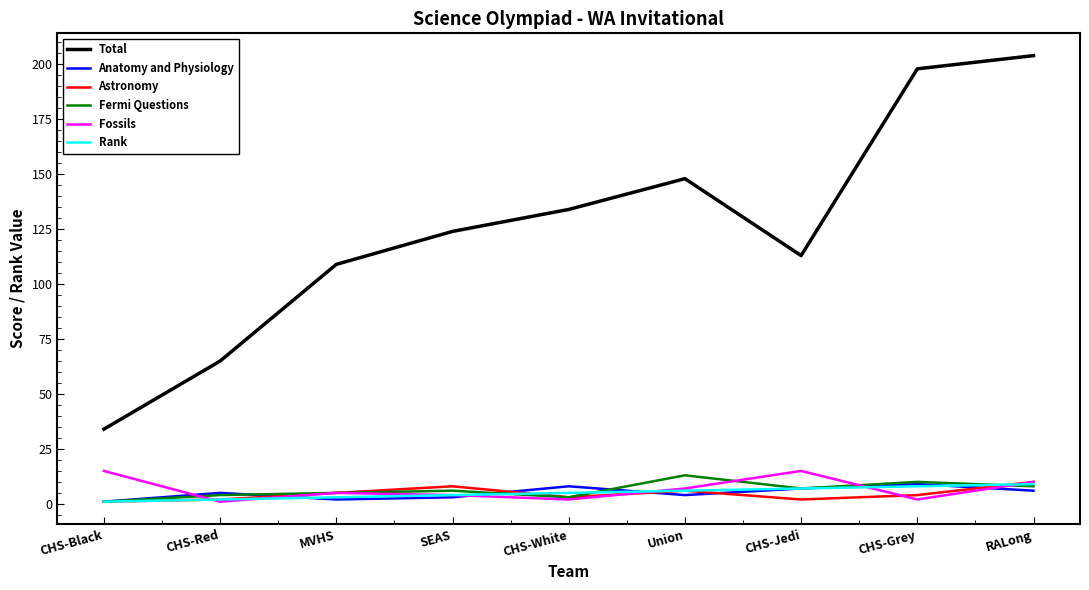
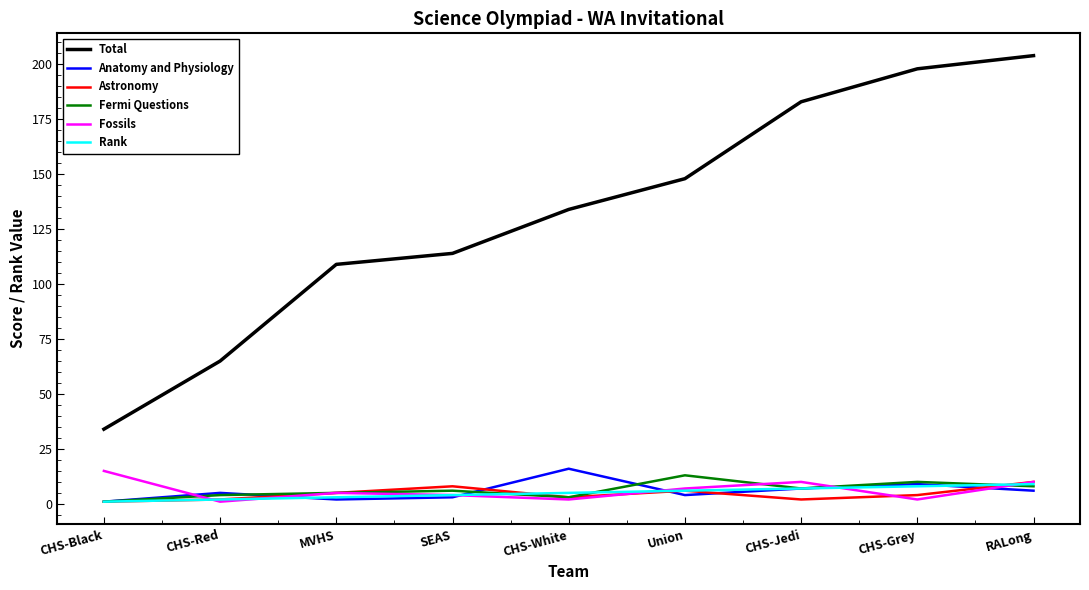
Total, SEAS: 124 -> 114
Anatomy and Physiology, CHS-White: 8 -> 16
Total, CHS-Jedi: 113 -> 183
Fossils, CHS-Jedi: 15 -> 10
